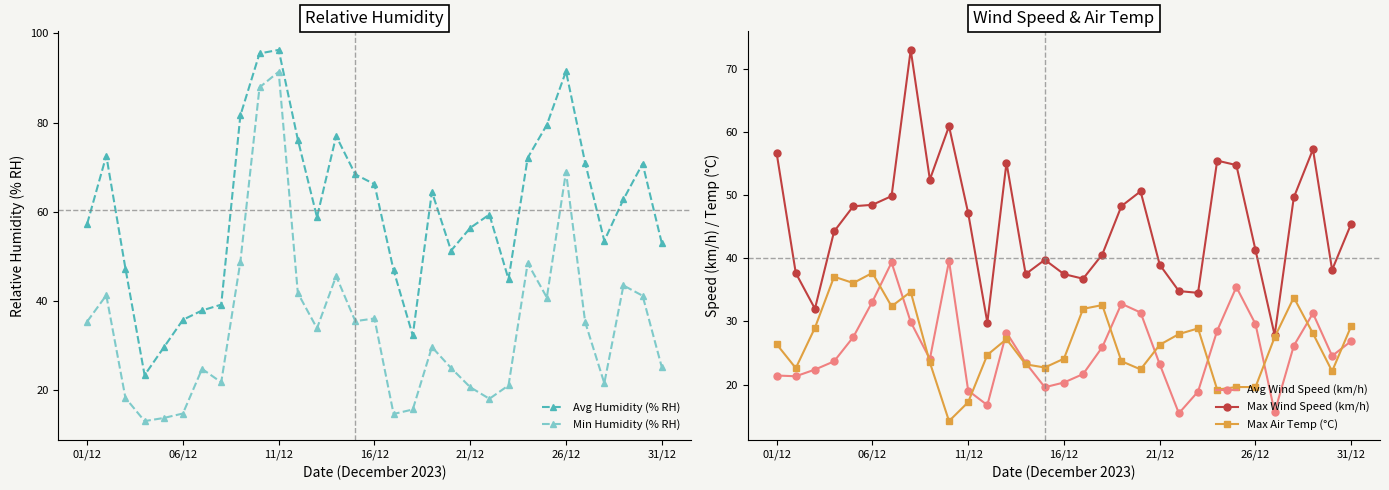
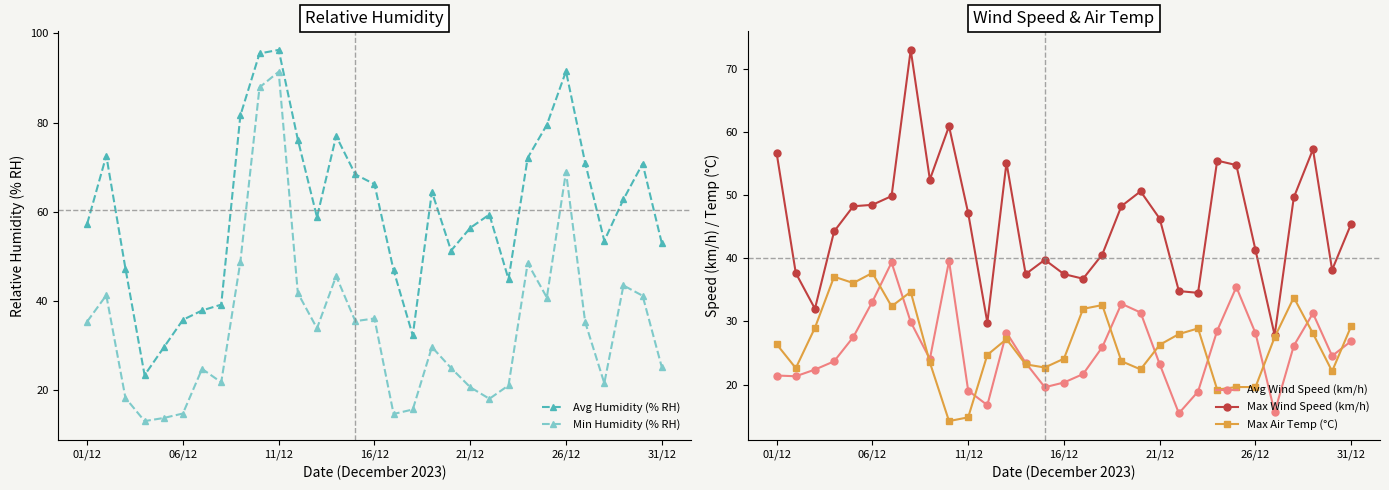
Wind Speed & Air Temp, Max Air Temp (°C), 11/12: 17 -> 15
Wind Speed & Air Temp, Max Wind Speed (km/h), 21/12: 39 -> 46
Wind Speed & Air Temp, Avg Wind Speed (km/h), 26/12: 30 -> 28
